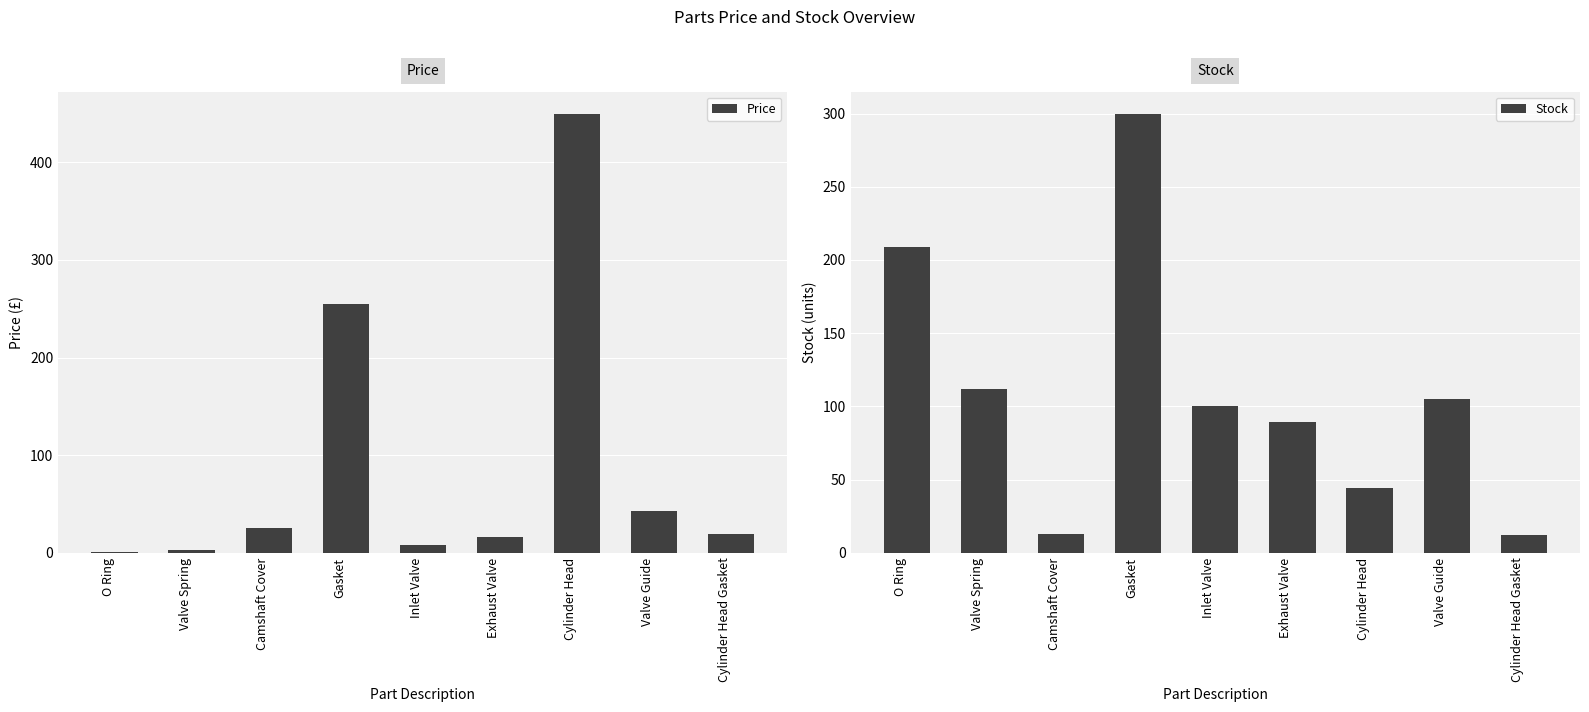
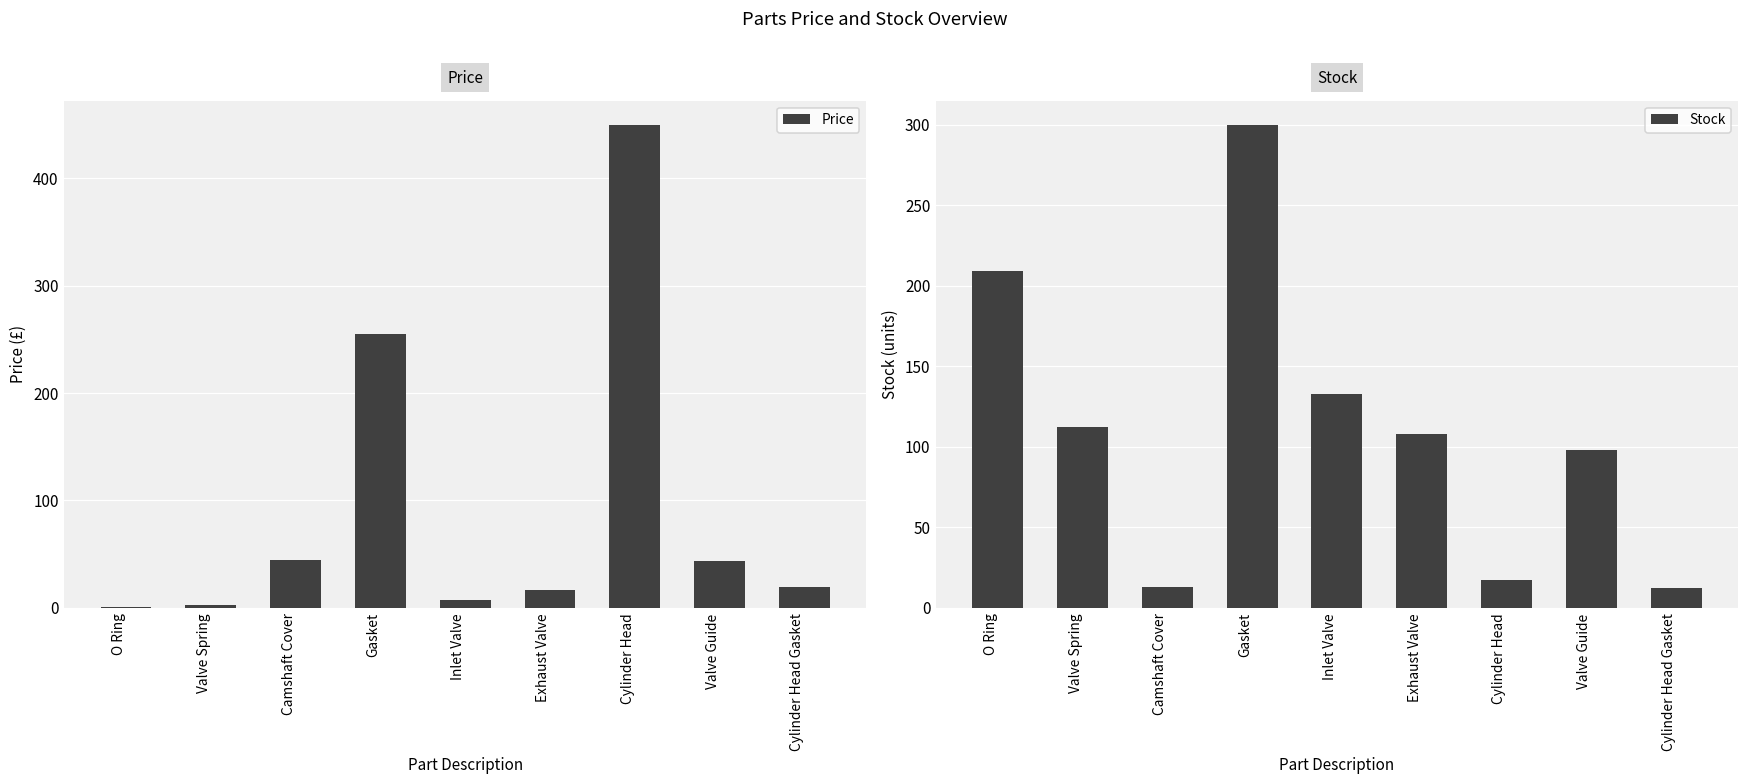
Price, Camshaft Cover: 30 -> 40
Stock, Inlet Valve: 100 -> 133
Stock, Exhaust Valve: 89 -> 108
Stock, Cylinder Head: 44 -> 17
Stock, Valve Guide: 105 -> 98
